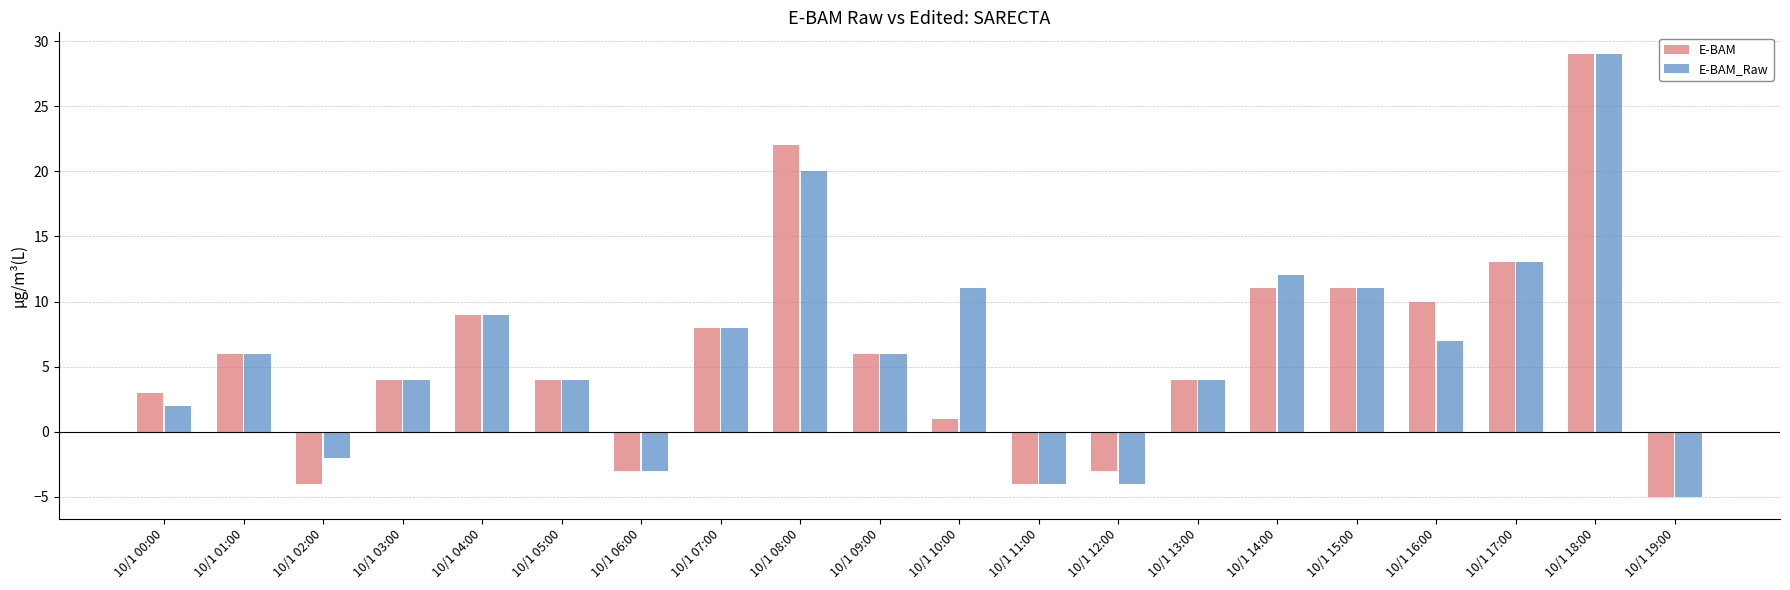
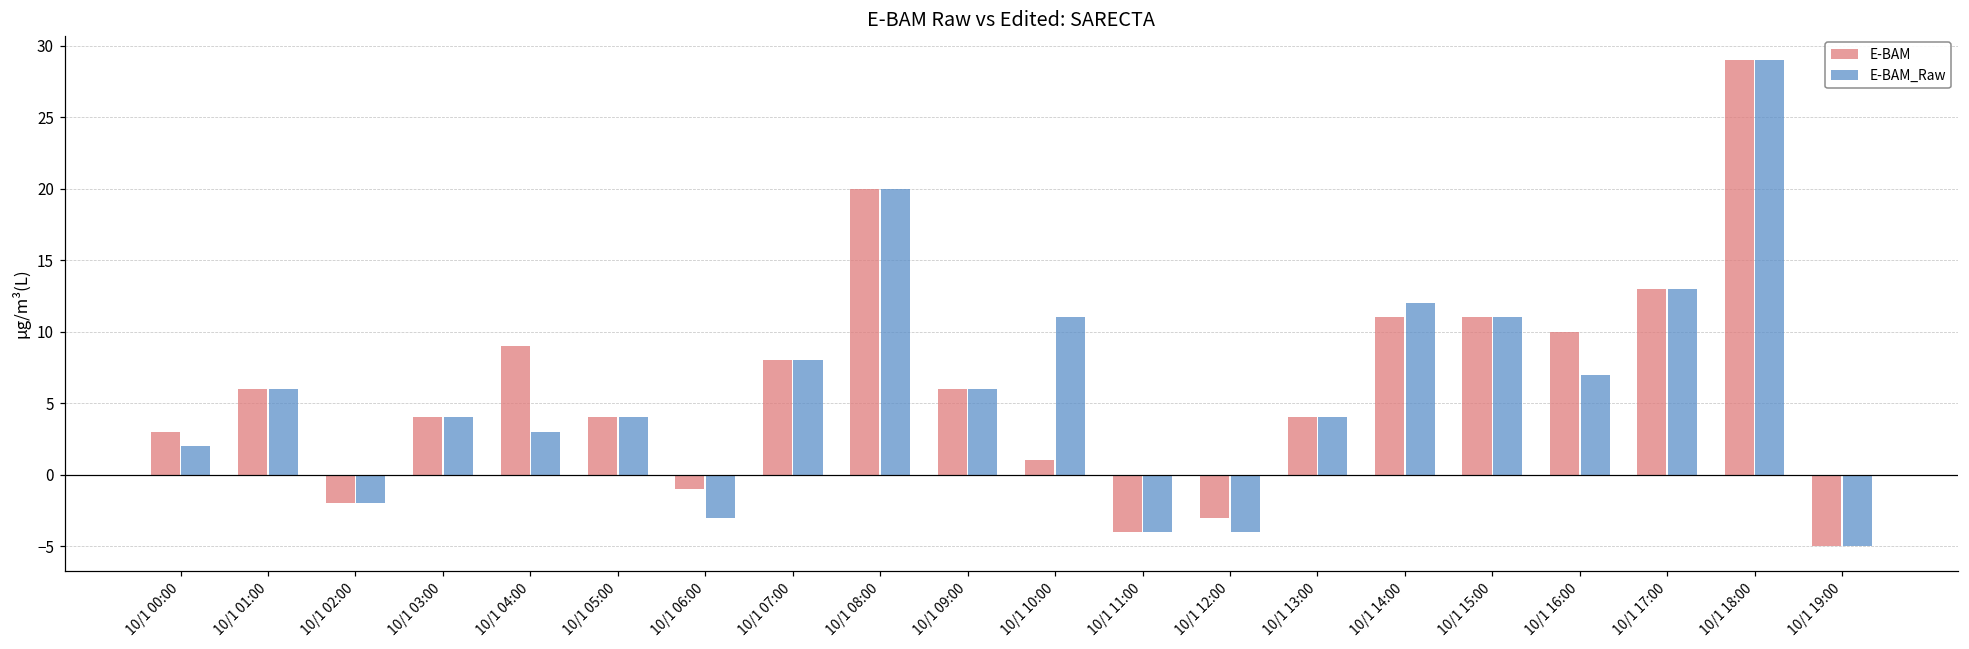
E-BAM, 10/1 02:00: -4 -> -2
E-BAM_Raw, 10/1 04:00: 9 -> 3
E-BAM, 10/1 06:00: -3 -> -1
E-BAM, 10/1 08:00: 22 -> 20
